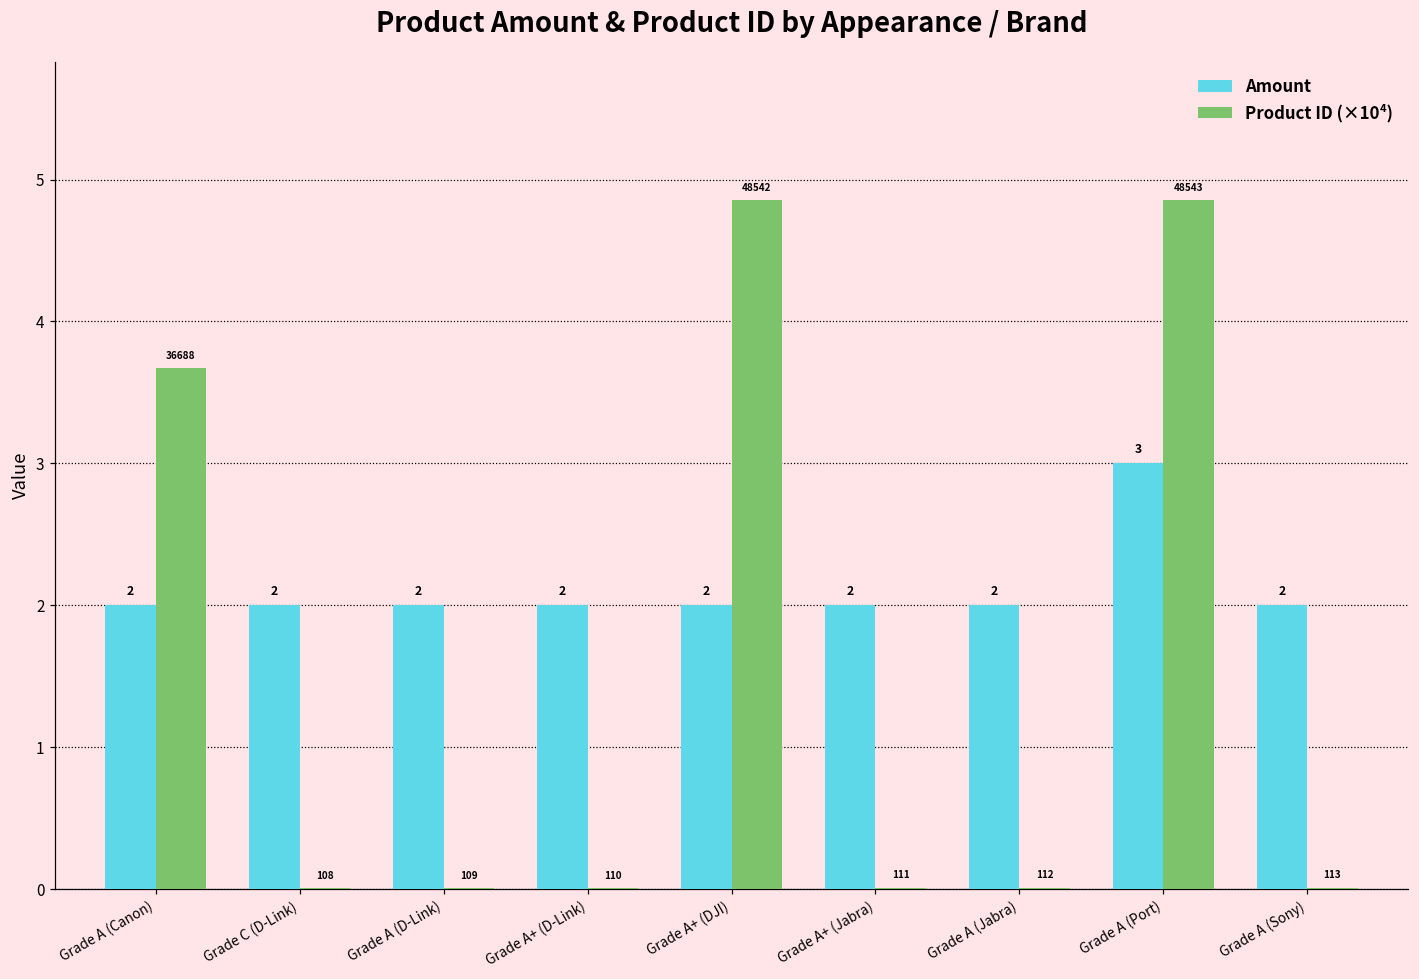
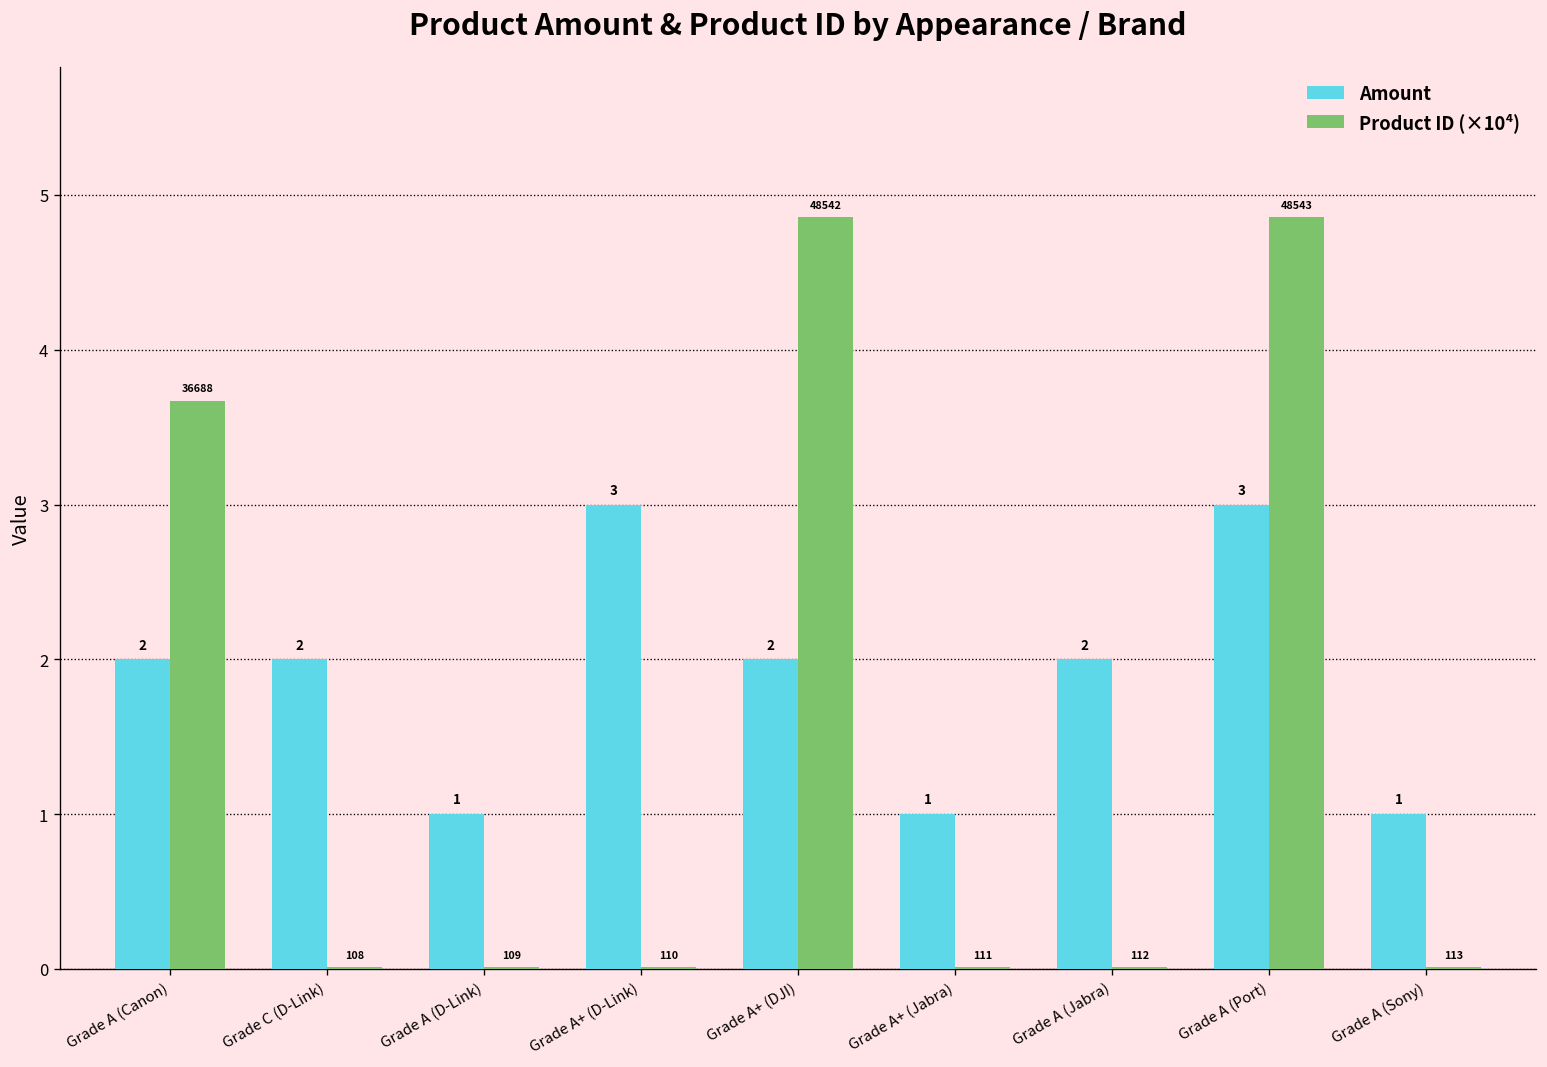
Amount, Grade A (D-Link): 2 -> 1
Amount, Grade A+ (D-Link): 2 -> 3
Amount, Grade A+ (Jabra): 2 -> 1
Amount, Grade A (Sony): 2 -> 1
